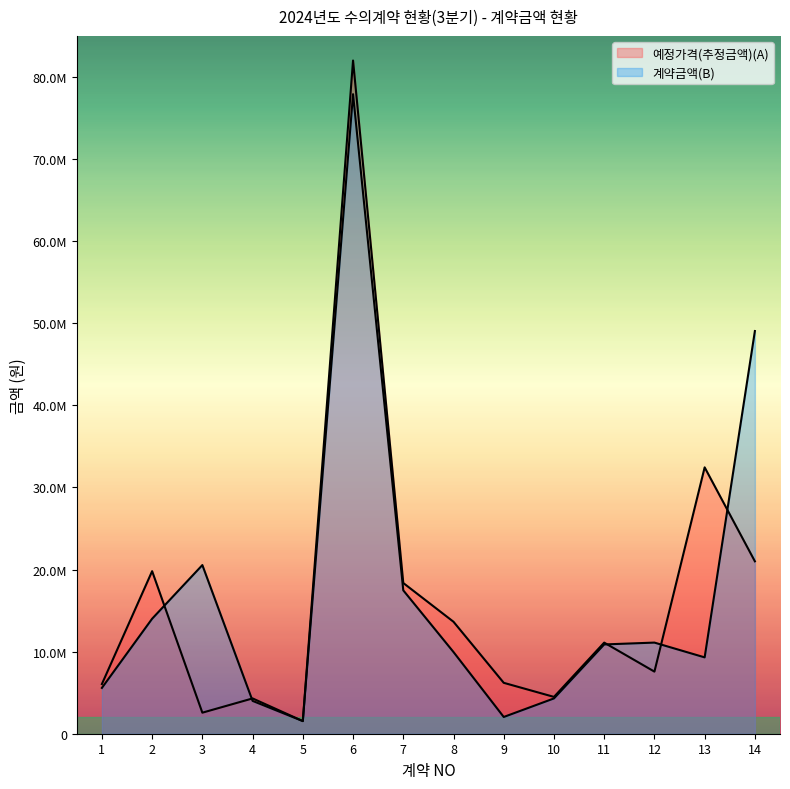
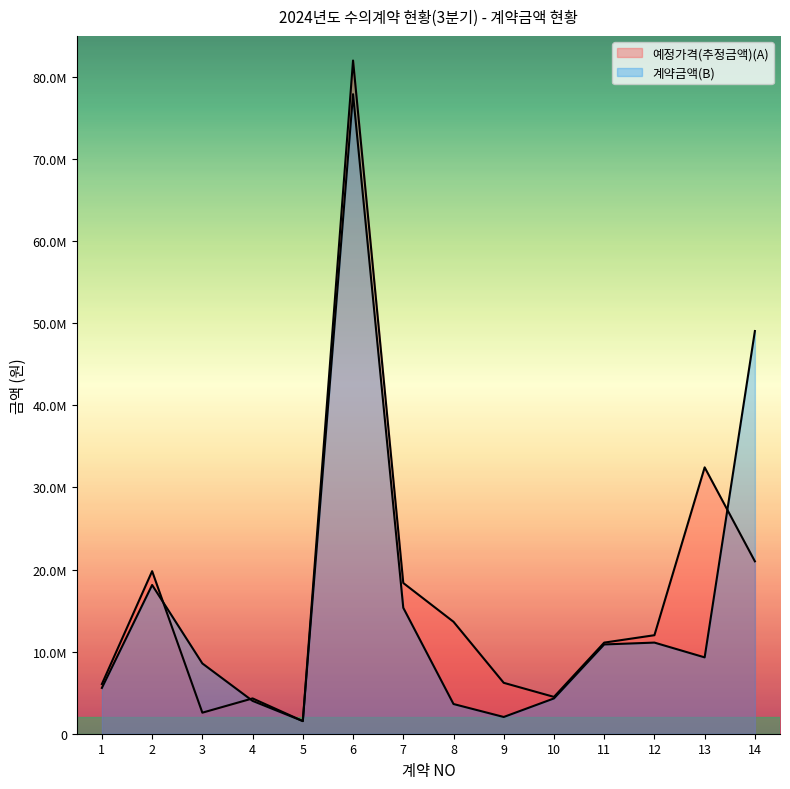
계약금액(B), 2: 14000000 -> 18000000
계약금액(B), 3: 21000000 -> 9000000
계약금액(B), 7: 17000000 -> 15000000
계약금액(B), 8: 10000000 -> 4000000
예정가격(추정금액)(A), 12: 8000000 -> 12000000
